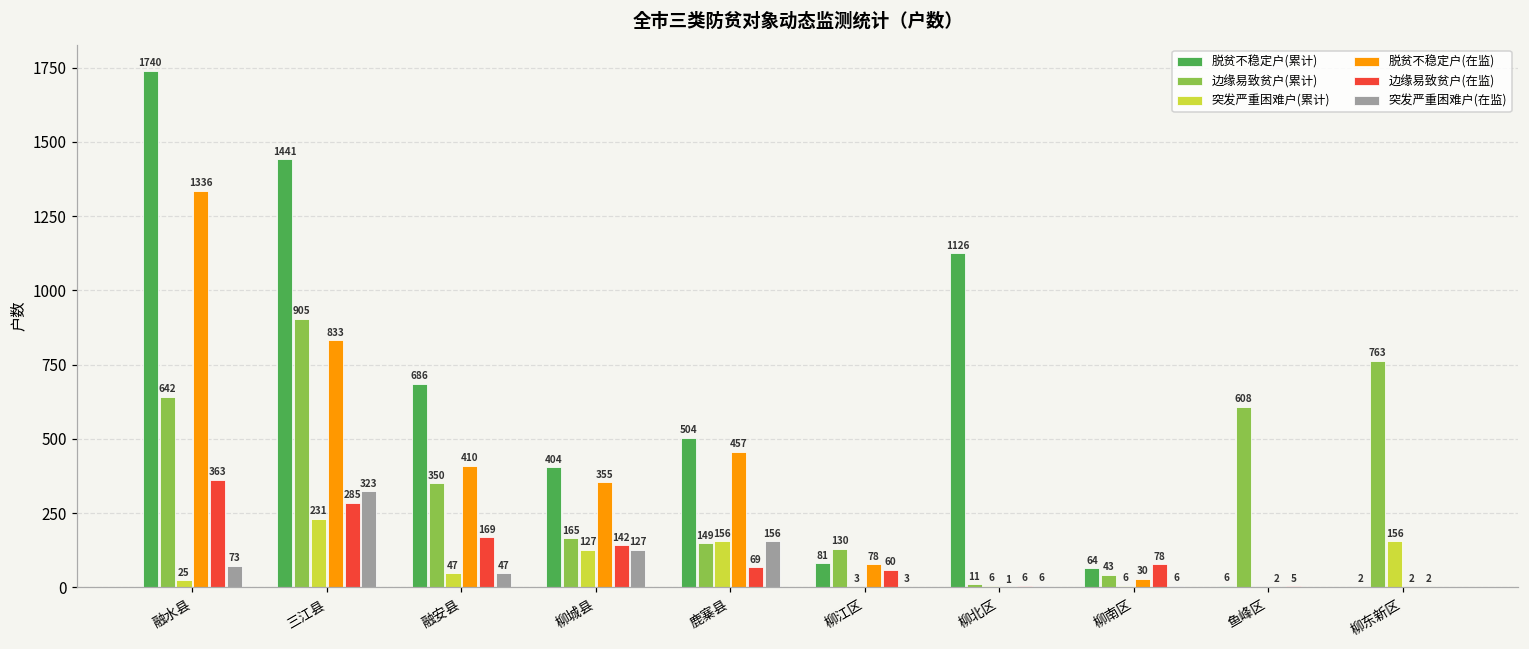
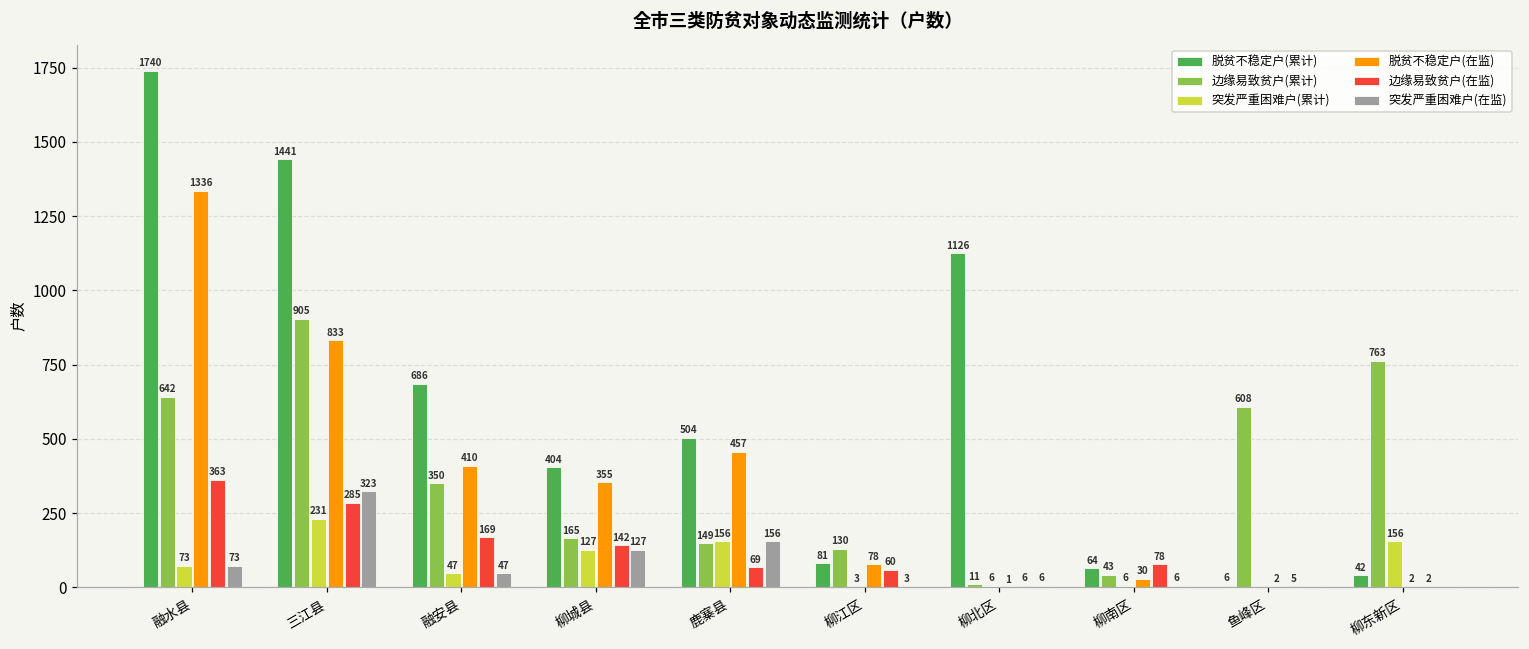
突发严重困难户(累计), 融水县: 25 -> 73
脱贫不稳定户(累计), 柳东新区: 2 -> 42
